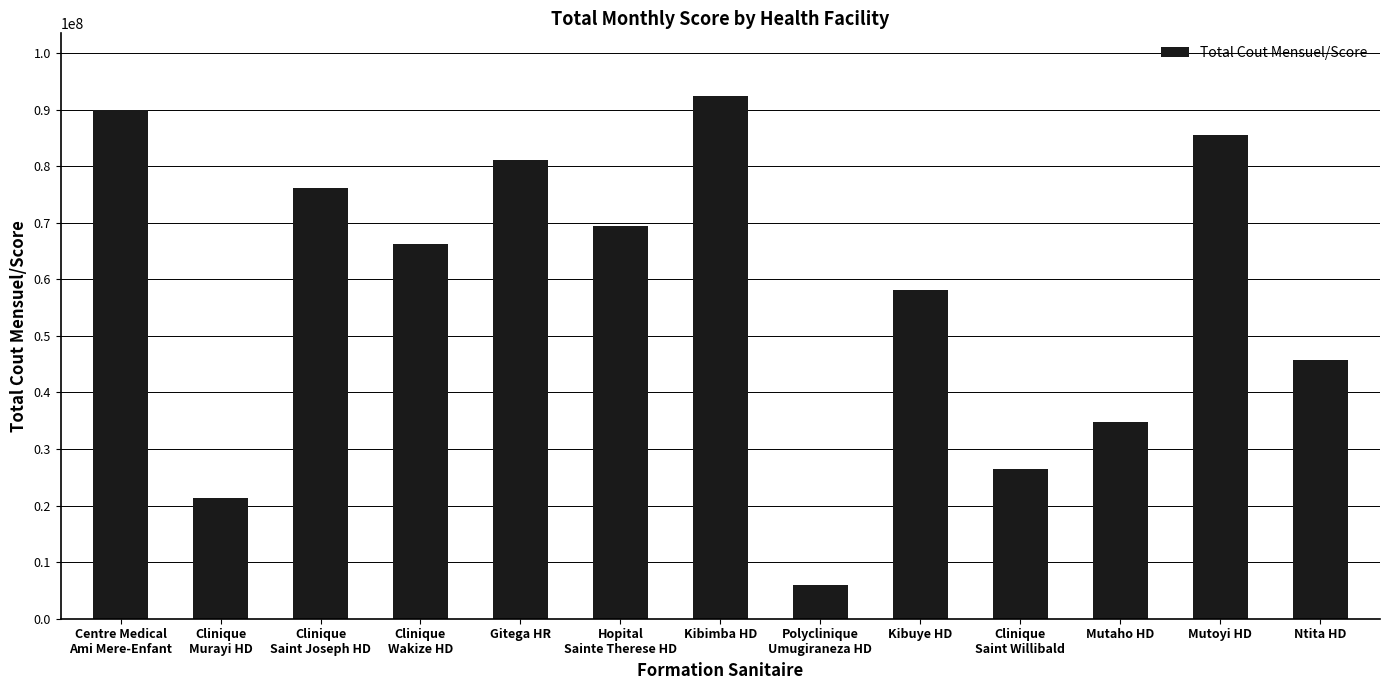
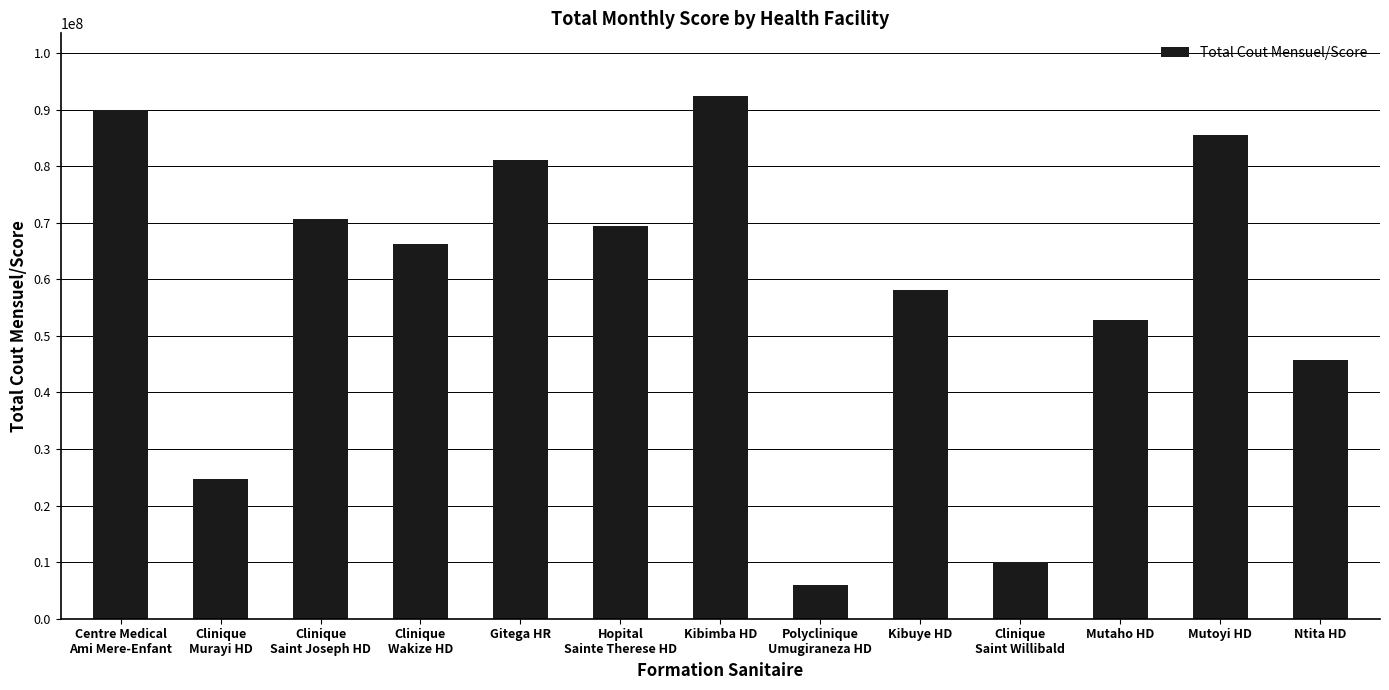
Clinique Murayi HD: 21000000 -> 25000000
Clinique Saint Joseph HD: 76000000 -> 71000000
Clinique Saint Willibald: 27000000 -> 10000000
Mutaho HD: 35000000 -> 53000000
